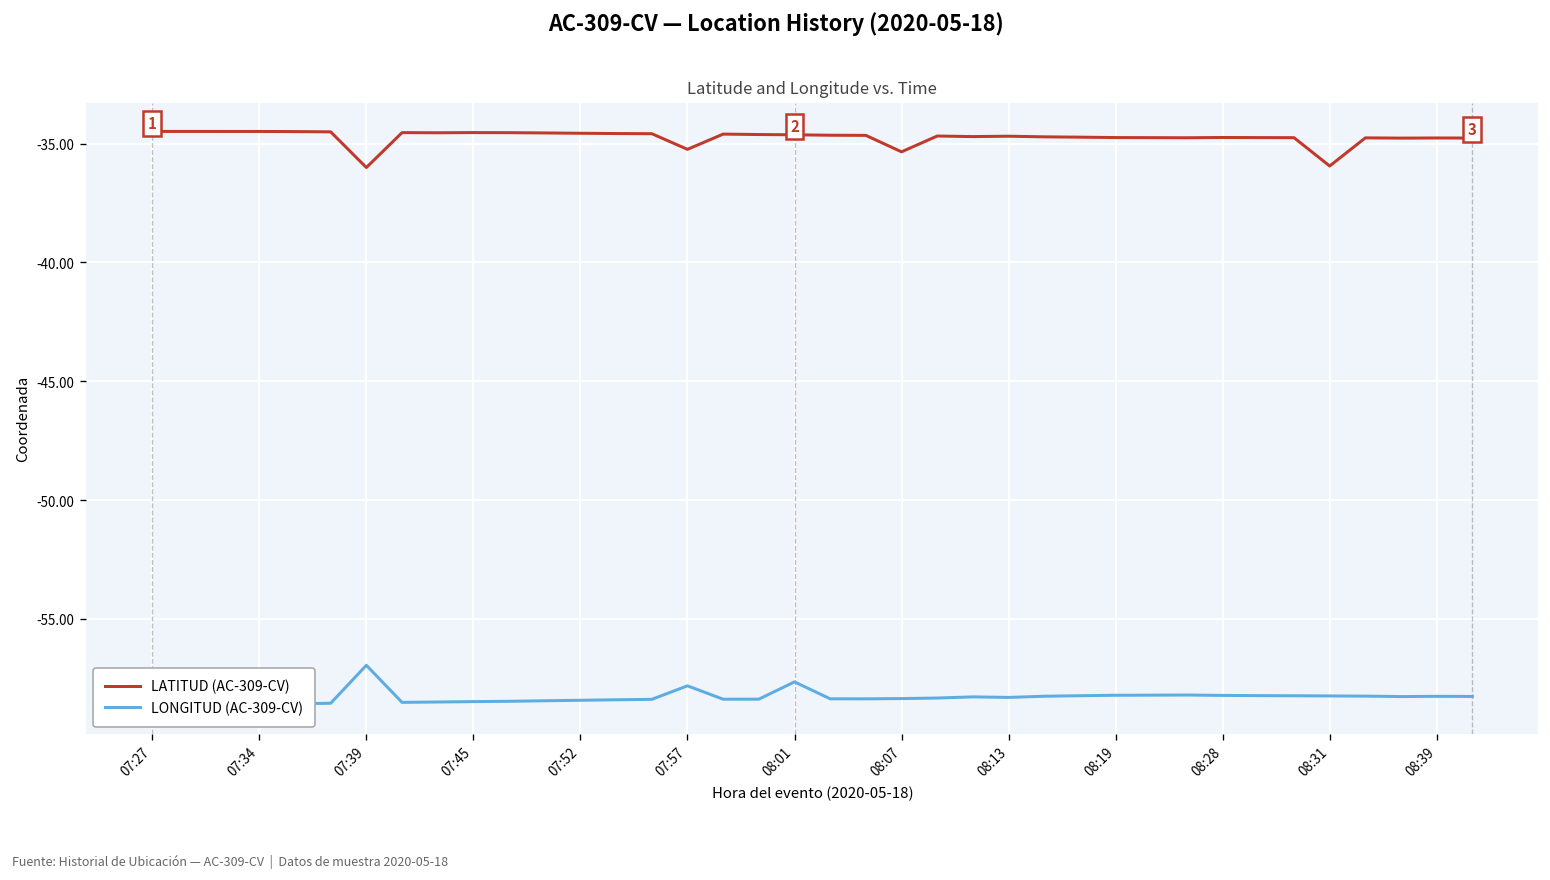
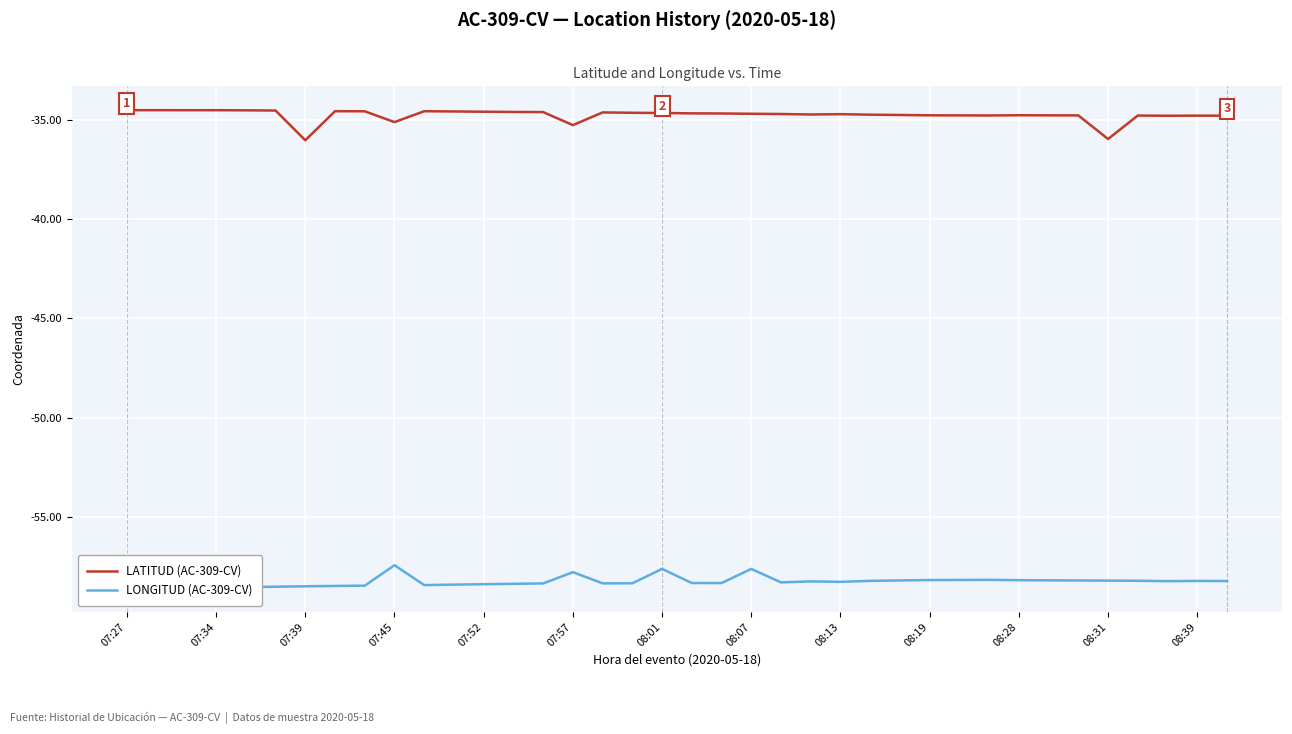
LONGITUD (AC-309-CV), 07:39: -56.9 -> -58.5
LATITUD (AC-309-CV), 07:45: -34.5 -> -35.1
LONGITUD (AC-309-CV), 07:45: -58.5 -> -57.5
LATITUD (AC-309-CV), 08:07: -35.3 -> -34.7
LONGITUD (AC-309-CV), 08:07: -58.3 -> -57.6
